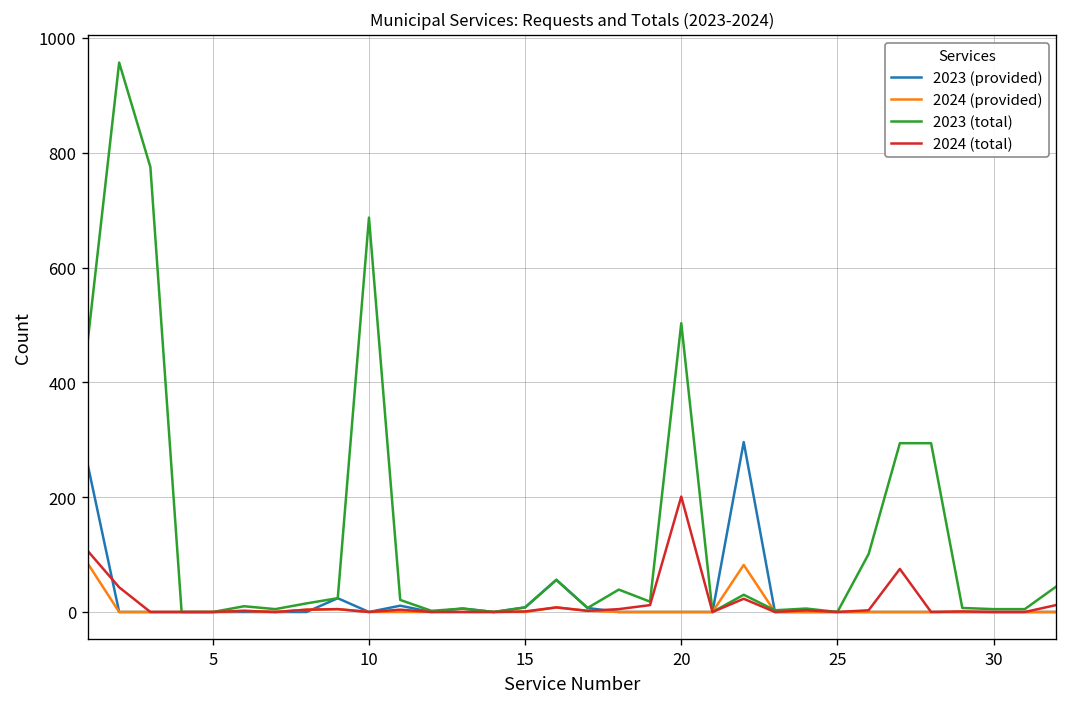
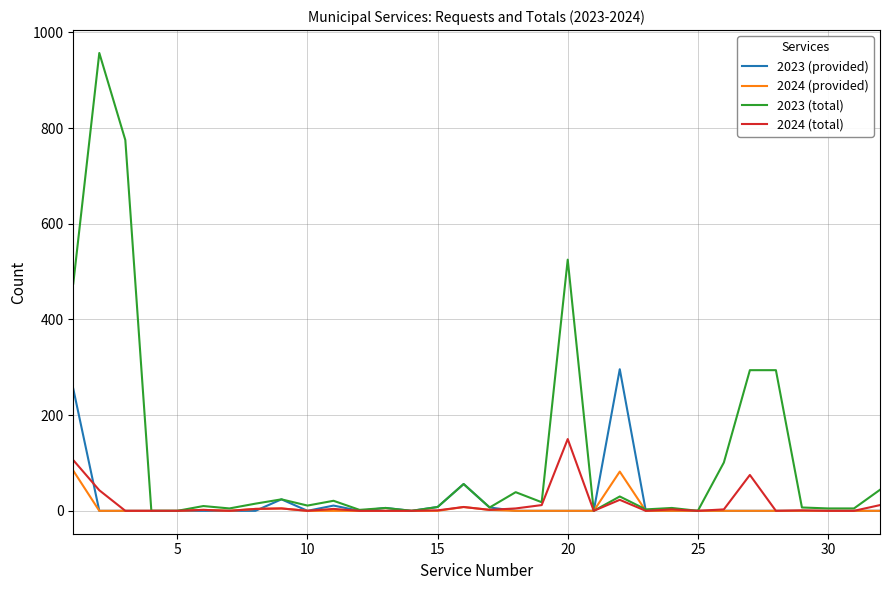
2023 (total), 10: 690 -> 10
2023 (total), 20: 500 -> 530
2024 (total), 20: 200 -> 150
